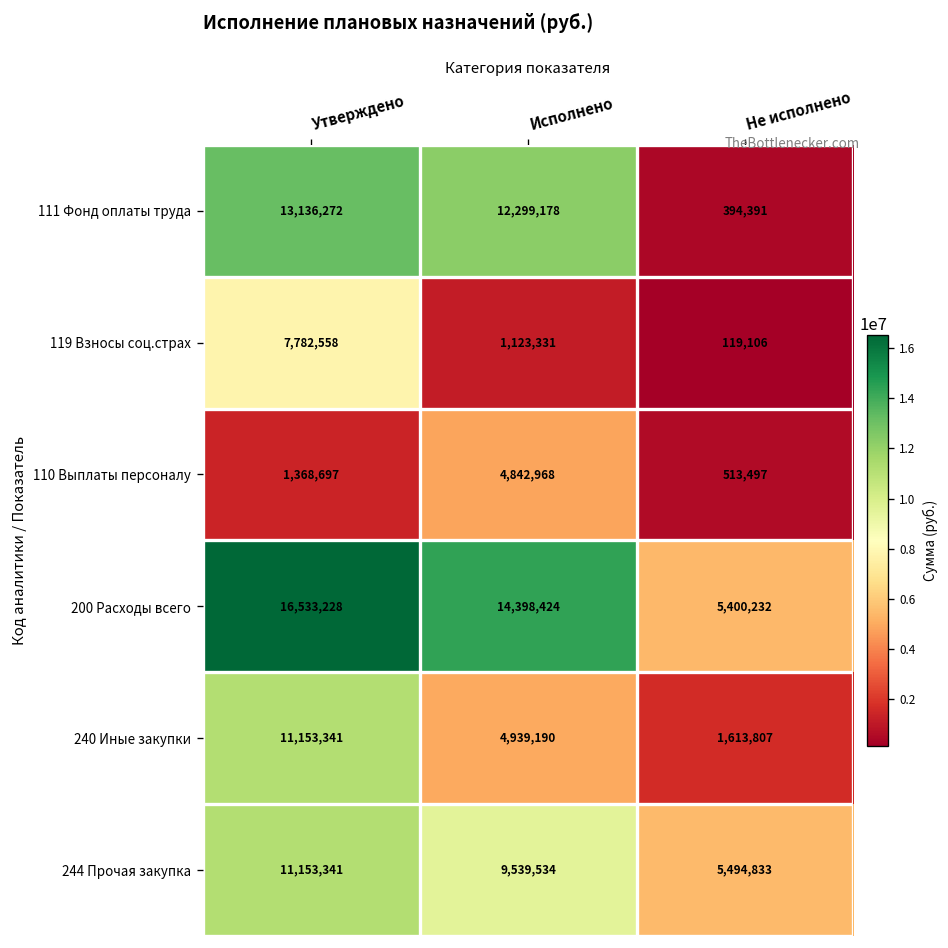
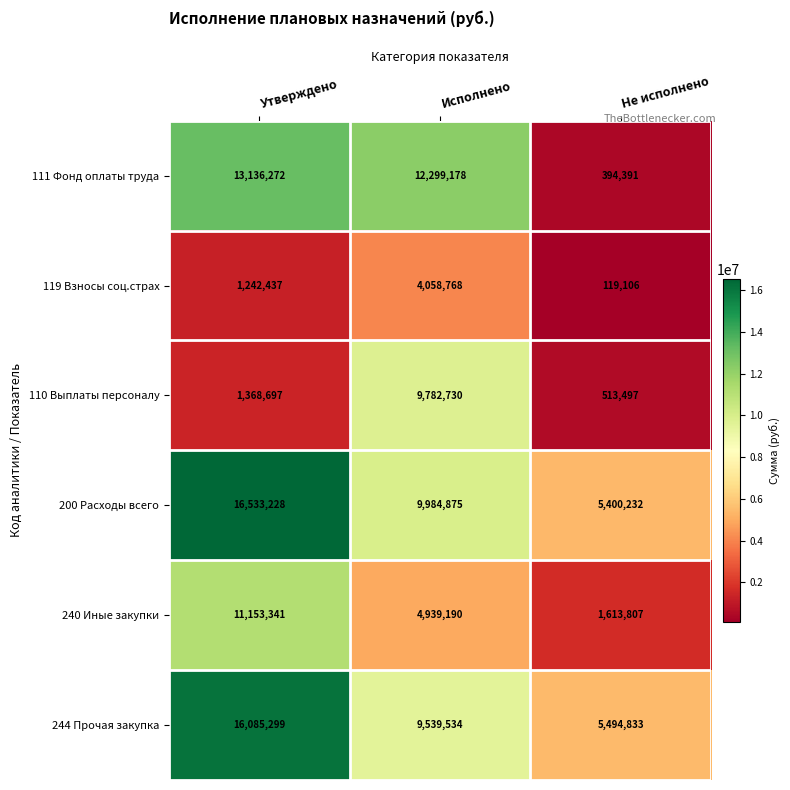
119 Взносы соц.страх, Утверждено: 7,782,558 -> 1,242,437
119 Взносы соц.страх, Исполнено: 1,123,331 -> 4,058,768
110 Выплаты персоналу, Исполнено: 4,842,968 -> 9,782,730
200 Расходы всего, Исполнено: 14,398,424 -> 9,984,875
244 Прочая закупка, Утверждено: 11,153,341 -> 16,085,299
